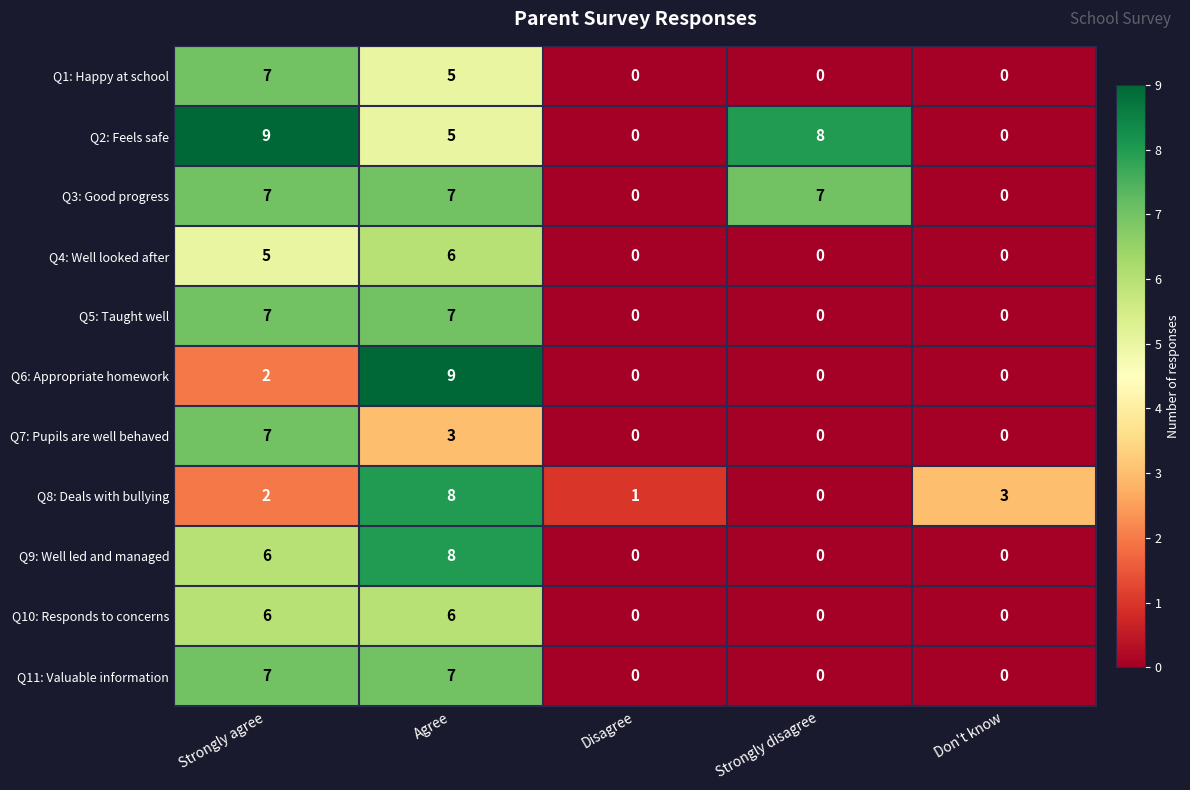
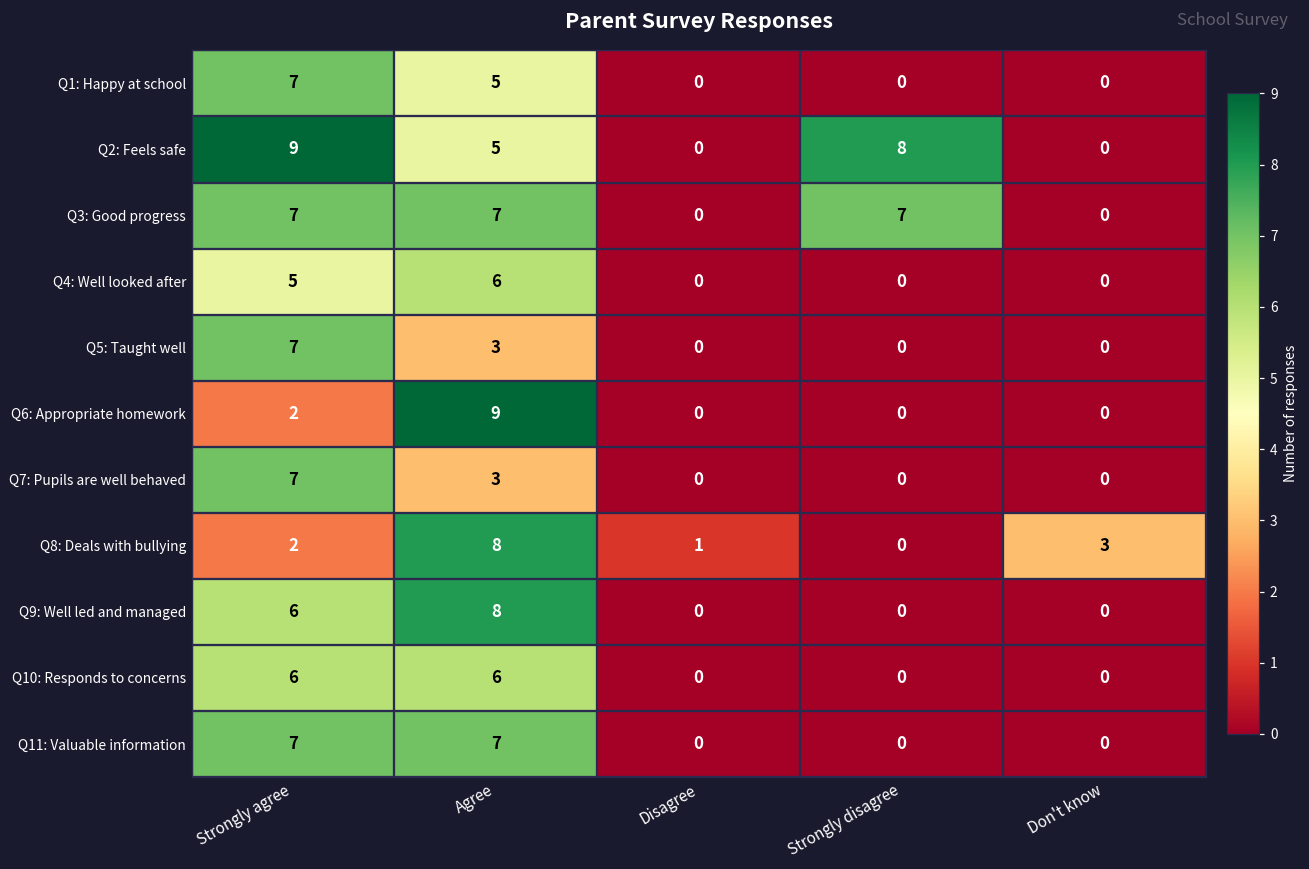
Q5: Taught well, Agree: 7 -> 3
